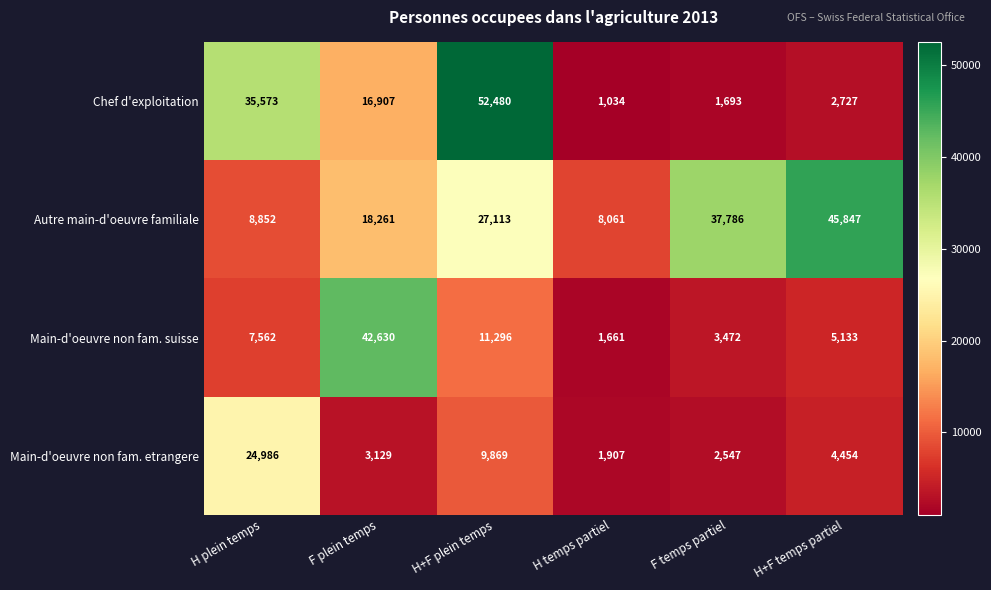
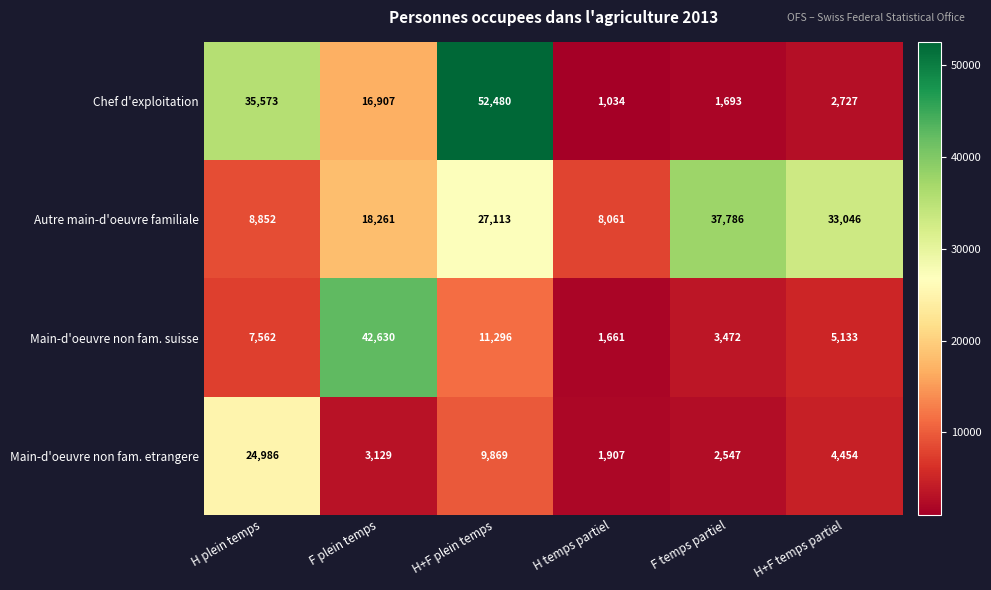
Autre main-d'oeuvre familiale, H+F temps partiel: 45,847 -> 33,046
